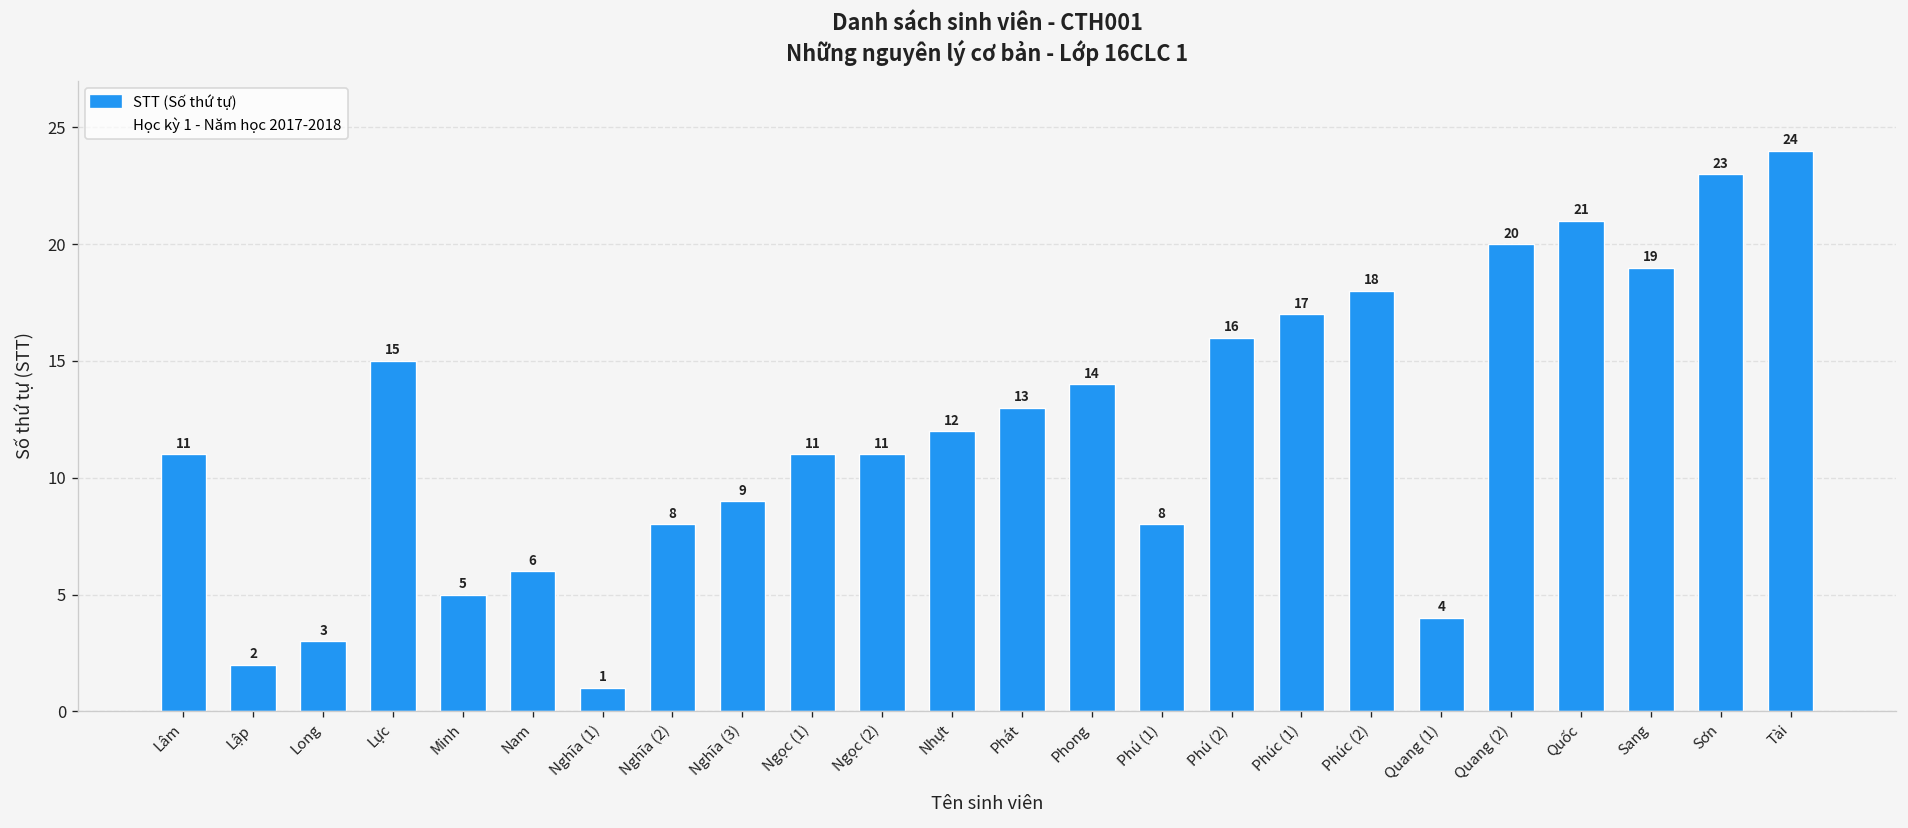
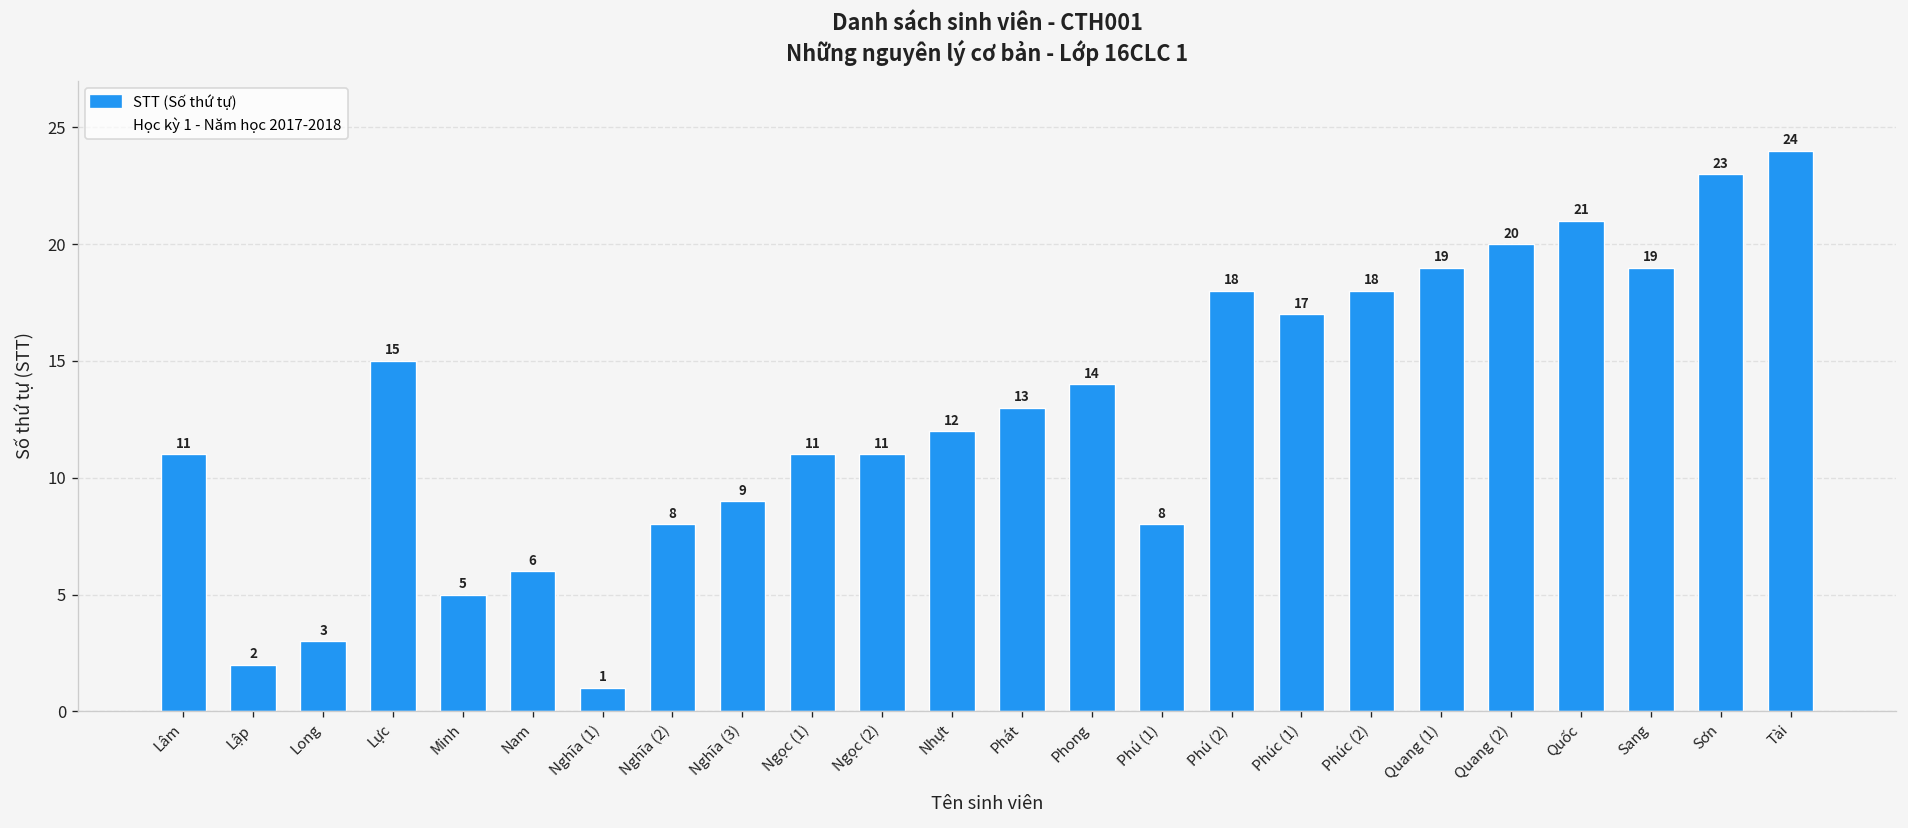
Phú (2): 16 -> 18
Quang (1): 4 -> 19
